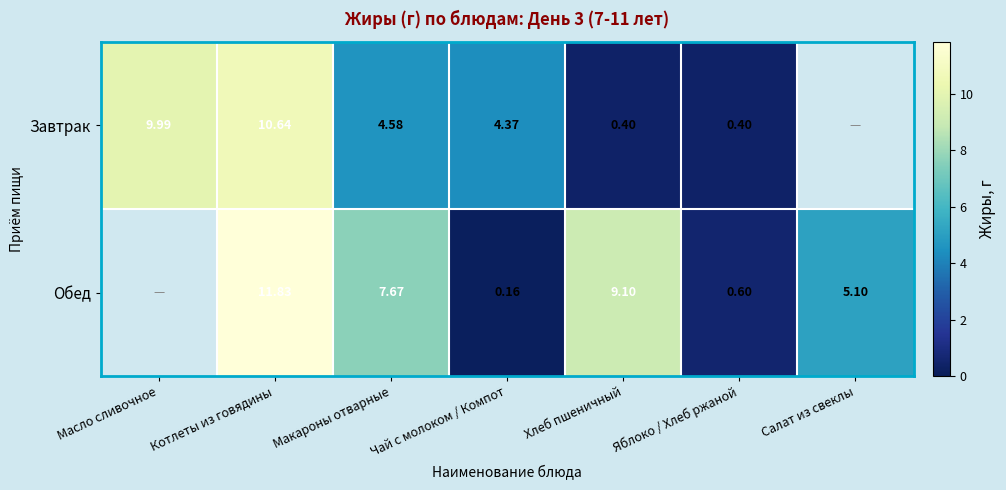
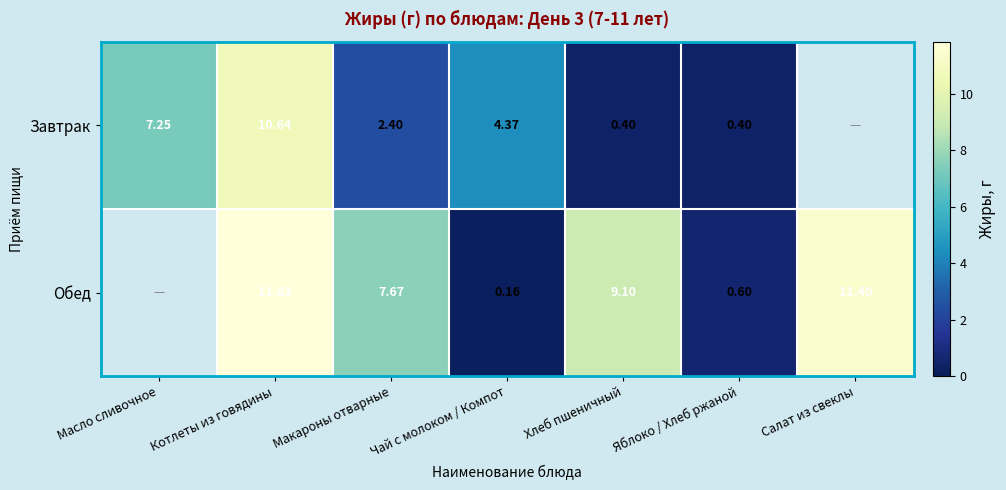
Завтрак, Масло сливочное: 9.99 -> 7.25
Завтрак, Макароны отварные: 4.58 -> 2.40
Обед, Салат из свеклы: 5.10 -> 11.40
